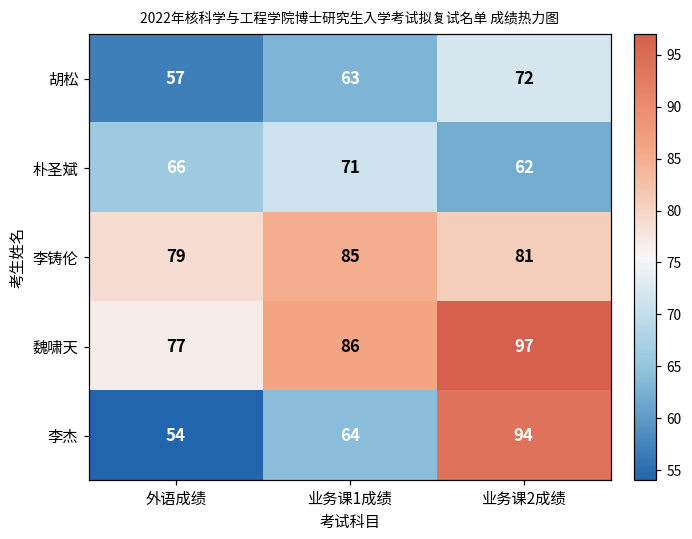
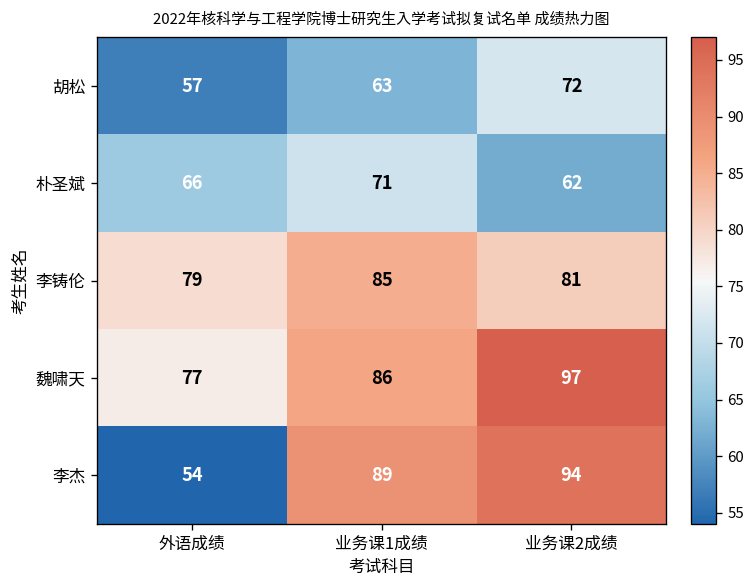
李杰, 业务课1成绩: 64 -> 89
